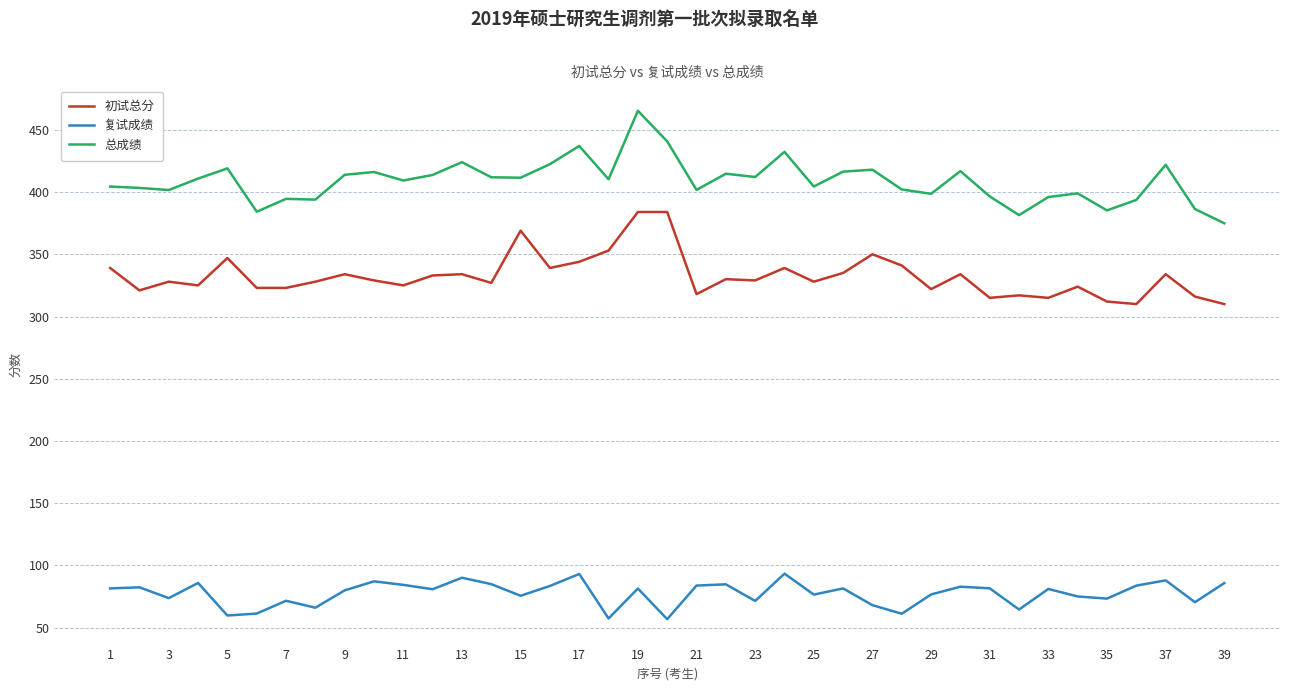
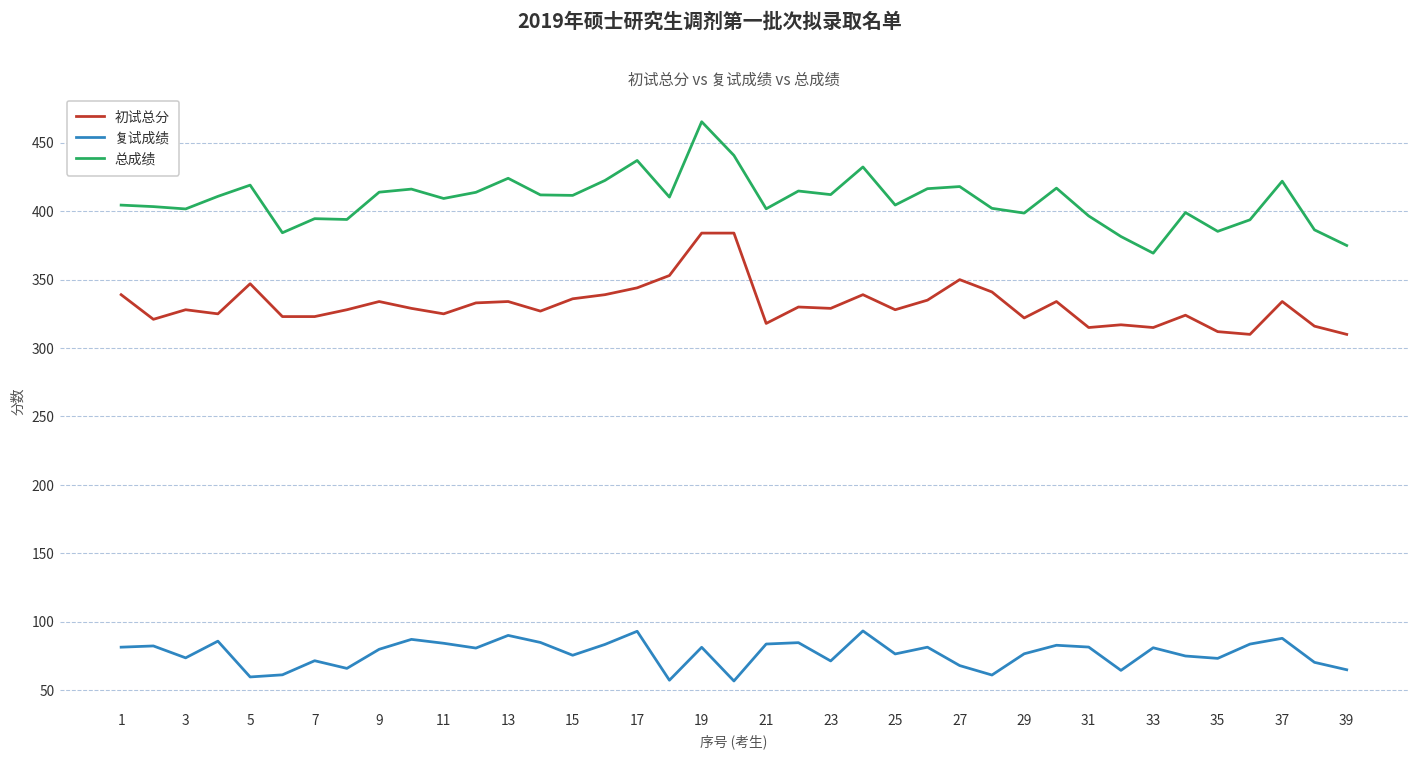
初试总分, 15: 369 -> 336
总成绩, 33: 396 -> 369
复试成绩, 39: 86 -> 65
